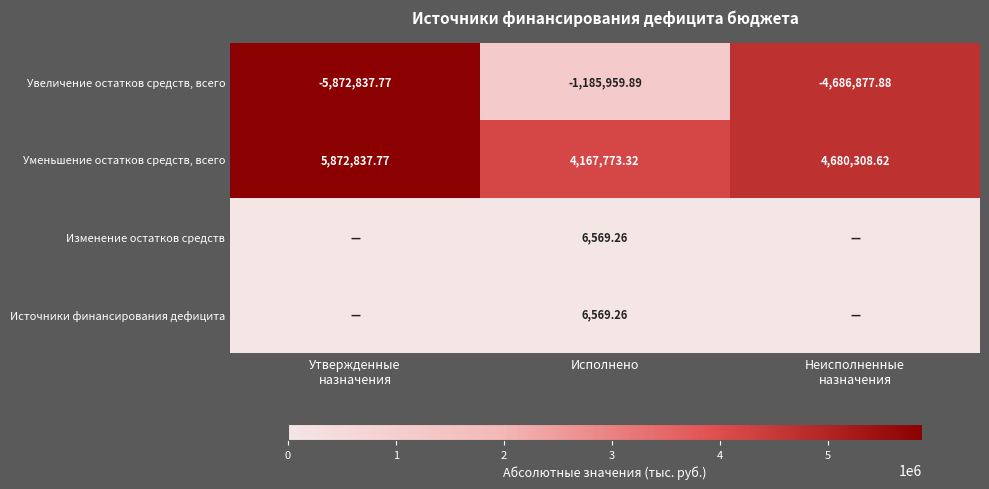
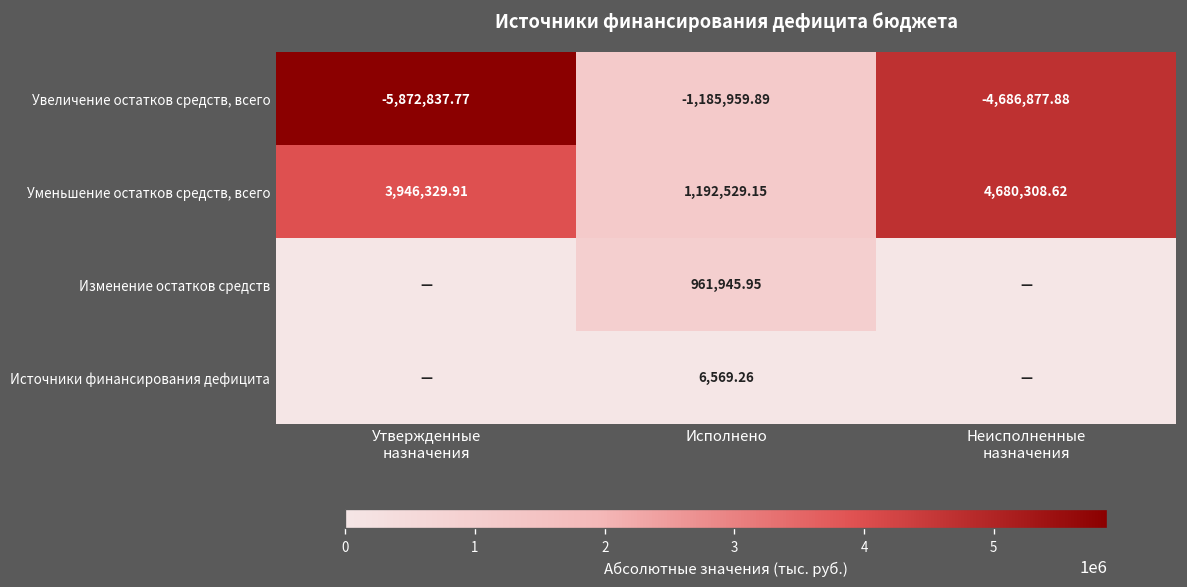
Уменьшение остатков средств, всего, Утвержденные назначения: 5,872,837.77 -> 3,946,329.91
Уменьшение остатков средств, всего, Исполнено: 4,167,773.32 -> 1,192,529.15
Изменение остатков средств, Исполнено: 6,569.26 -> 961,945.95
